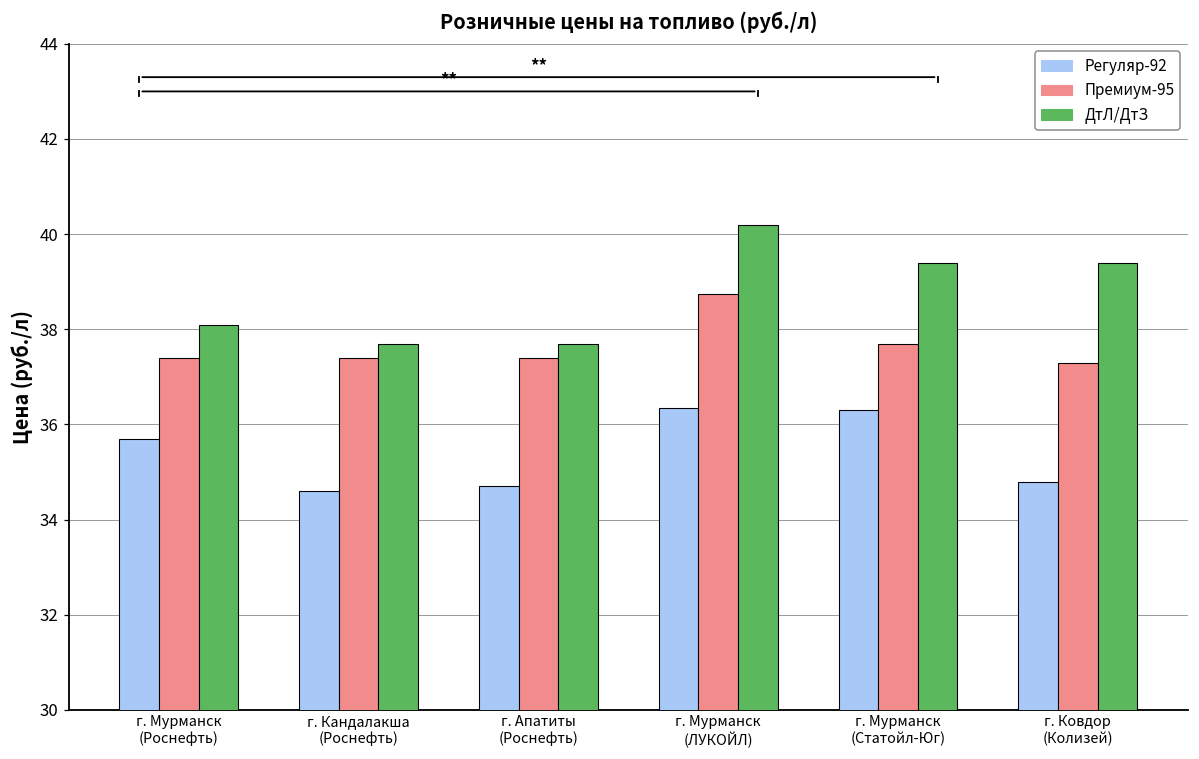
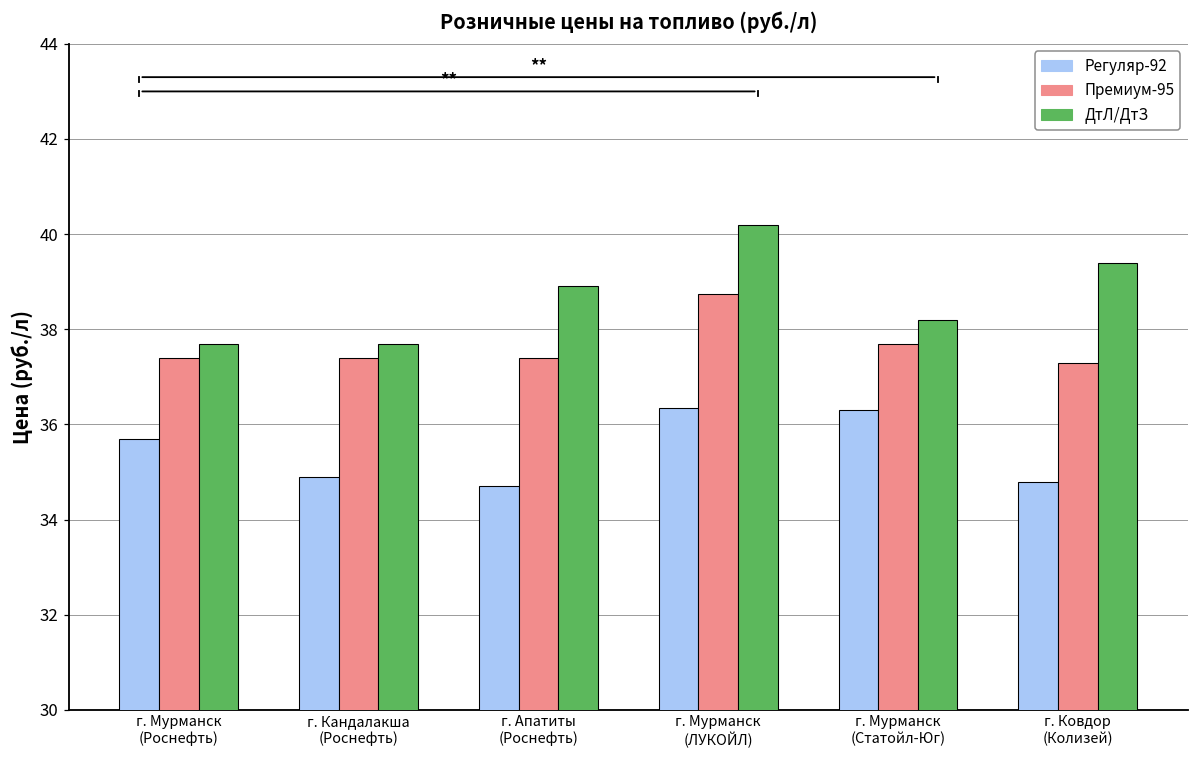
ДтЛ/ДтЗ, г. Мурманск (Роснефть): 38.1 -> 37.7
Регуляр-92, г. Кандалакша (Роснефть): 34.6 -> 34.9
ДтЛ/ДтЗ, г. Апатиты (Роснефть): 37.7 -> 38.9
ДтЛ/ДтЗ, г. Мурманск (Статойл-Юг): 39.4 -> 38.2
